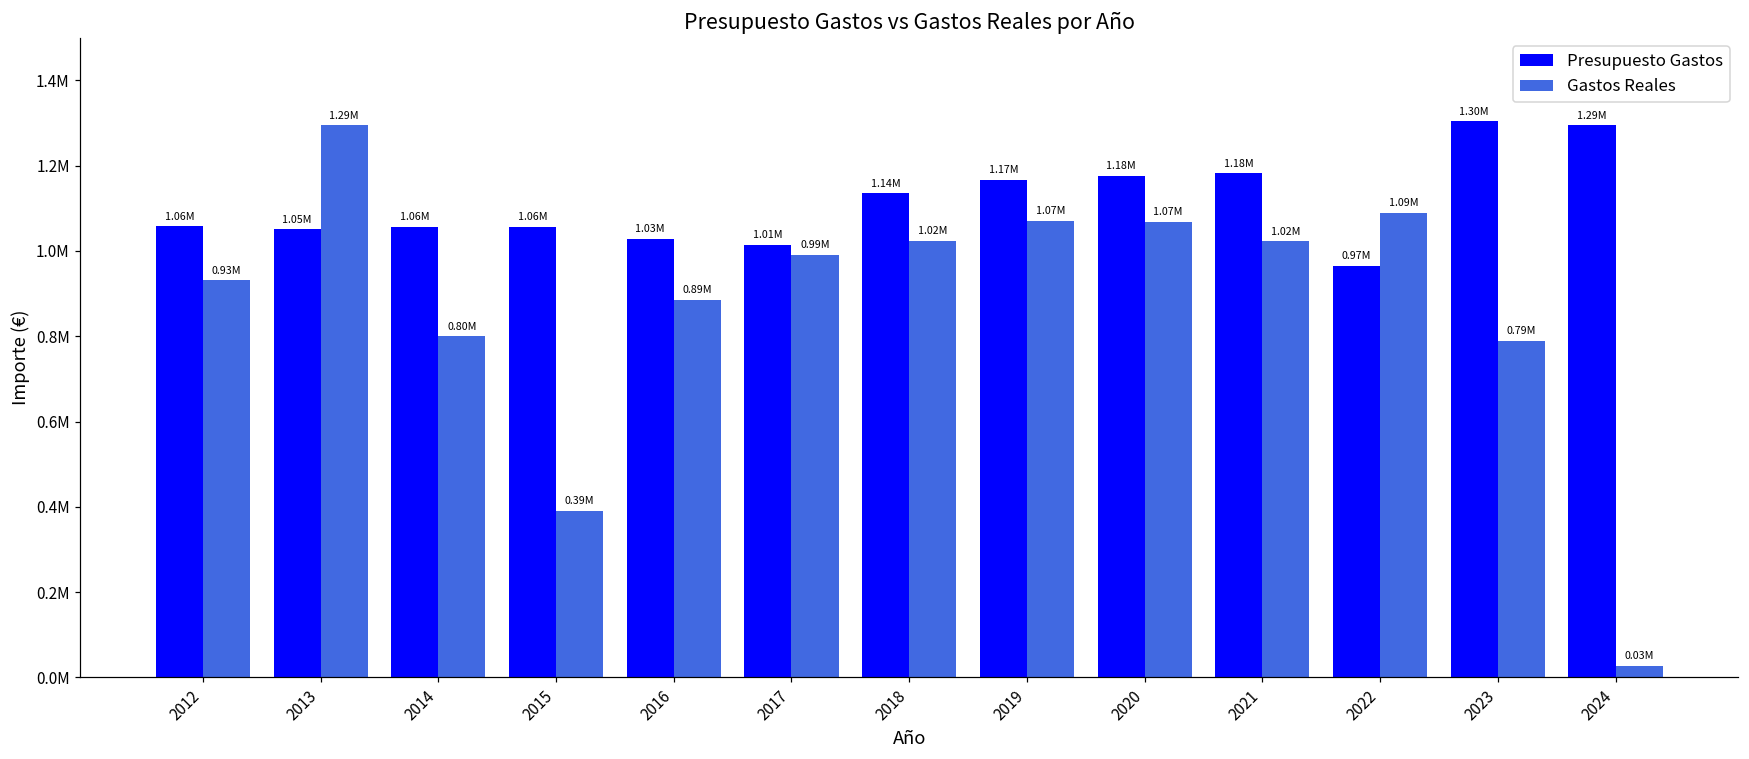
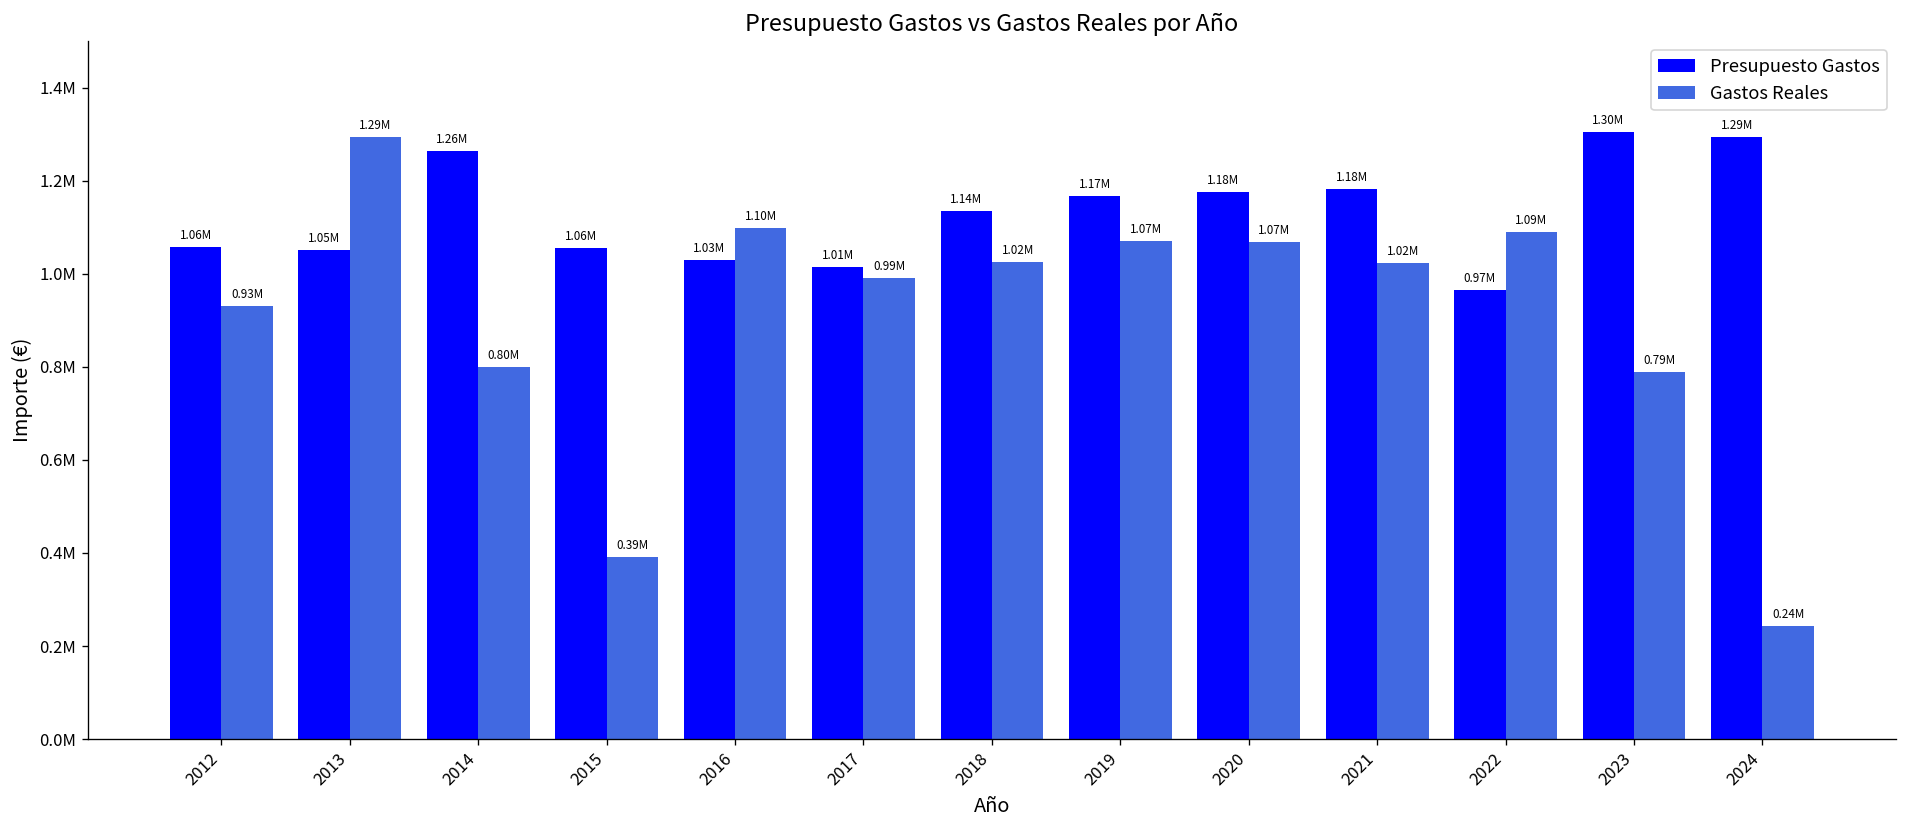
Presupuesto Gastos, 2014: 1.06M -> 1.26M
Gastos Reales, 2016: 0.89M -> 1.10M
Gastos Reales, 2024: 0.03M -> 0.24M
